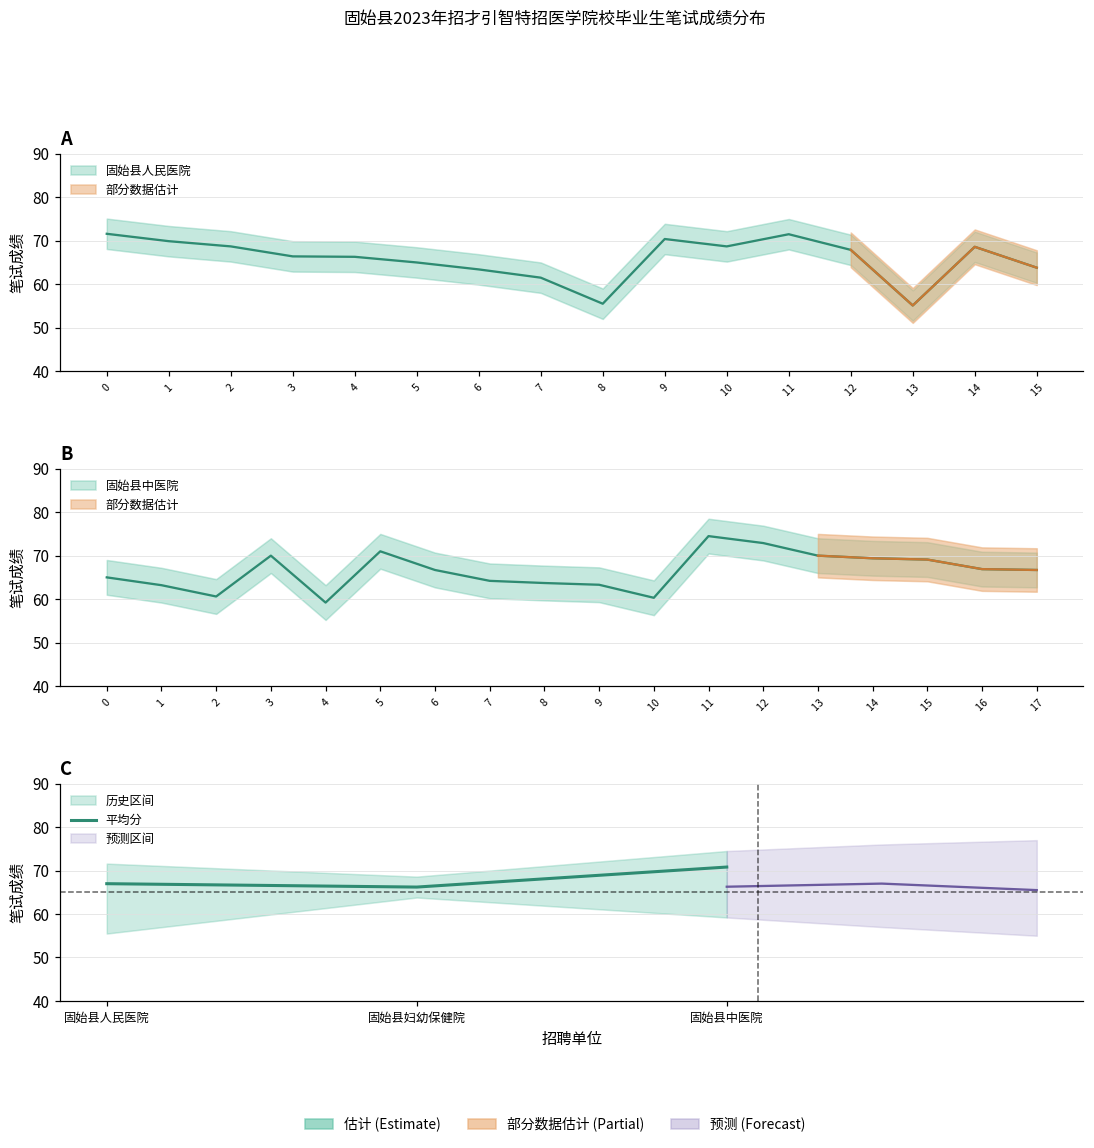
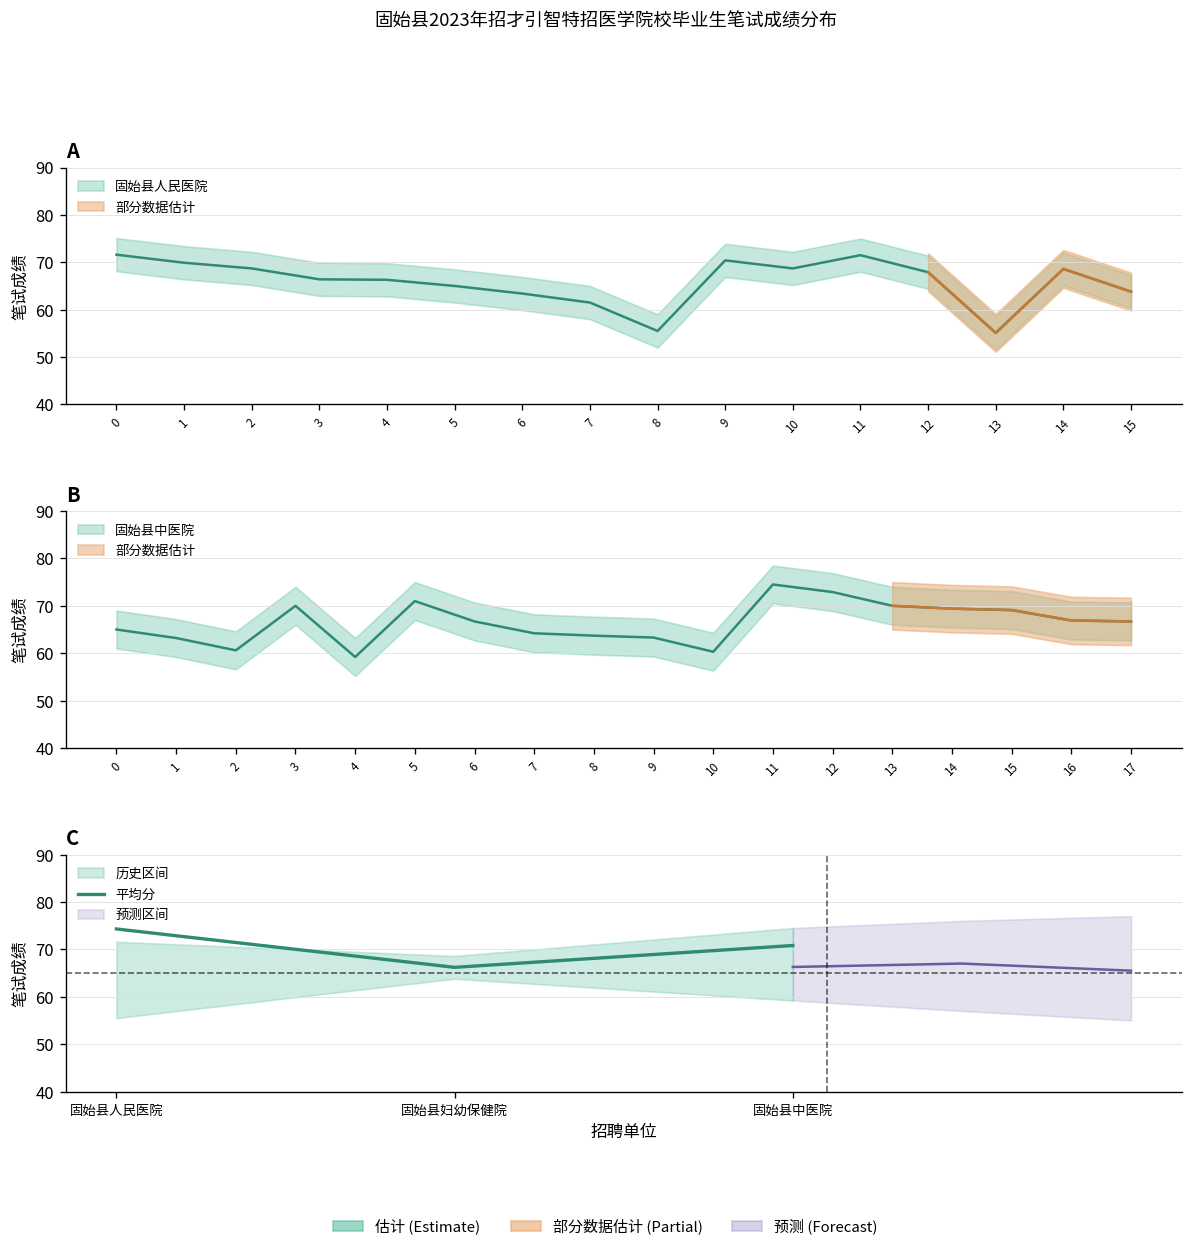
C, 平均分, 固始县人民医院: 67 -> 74
